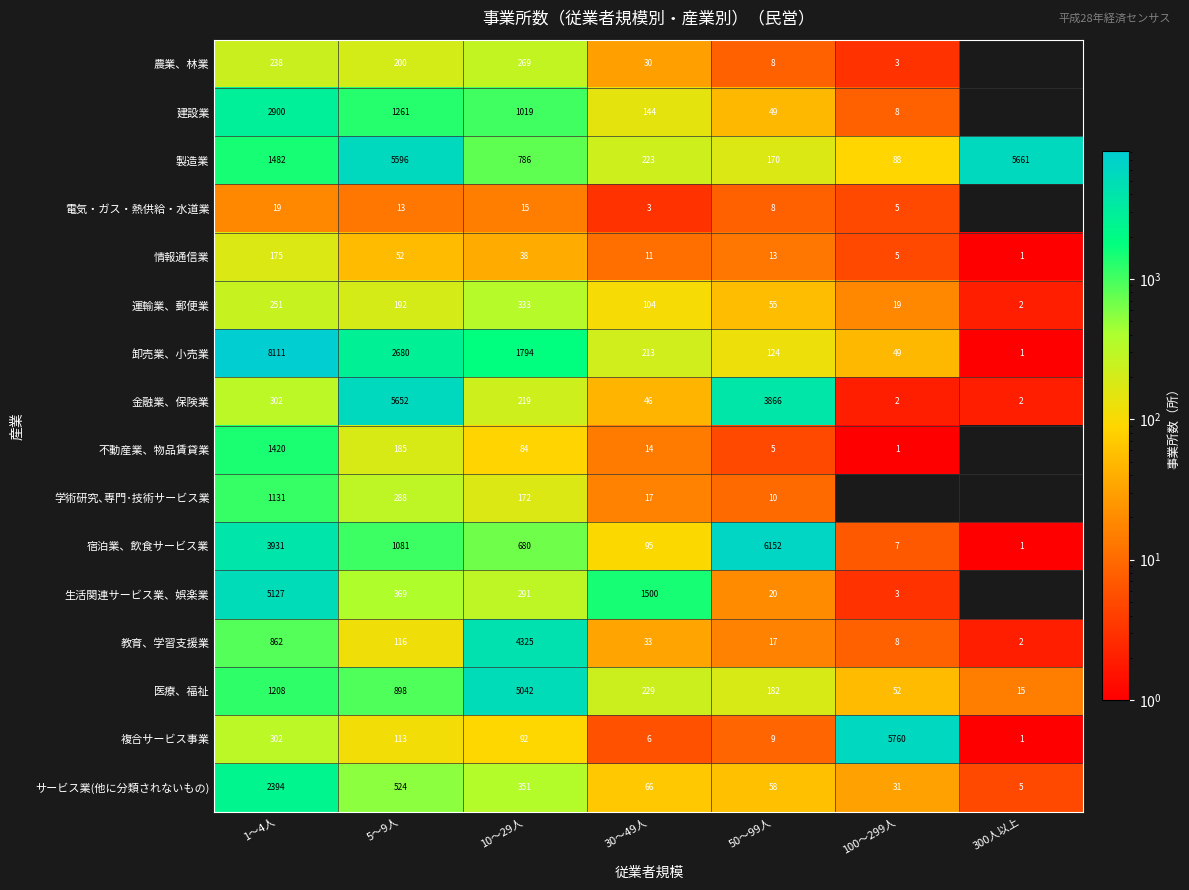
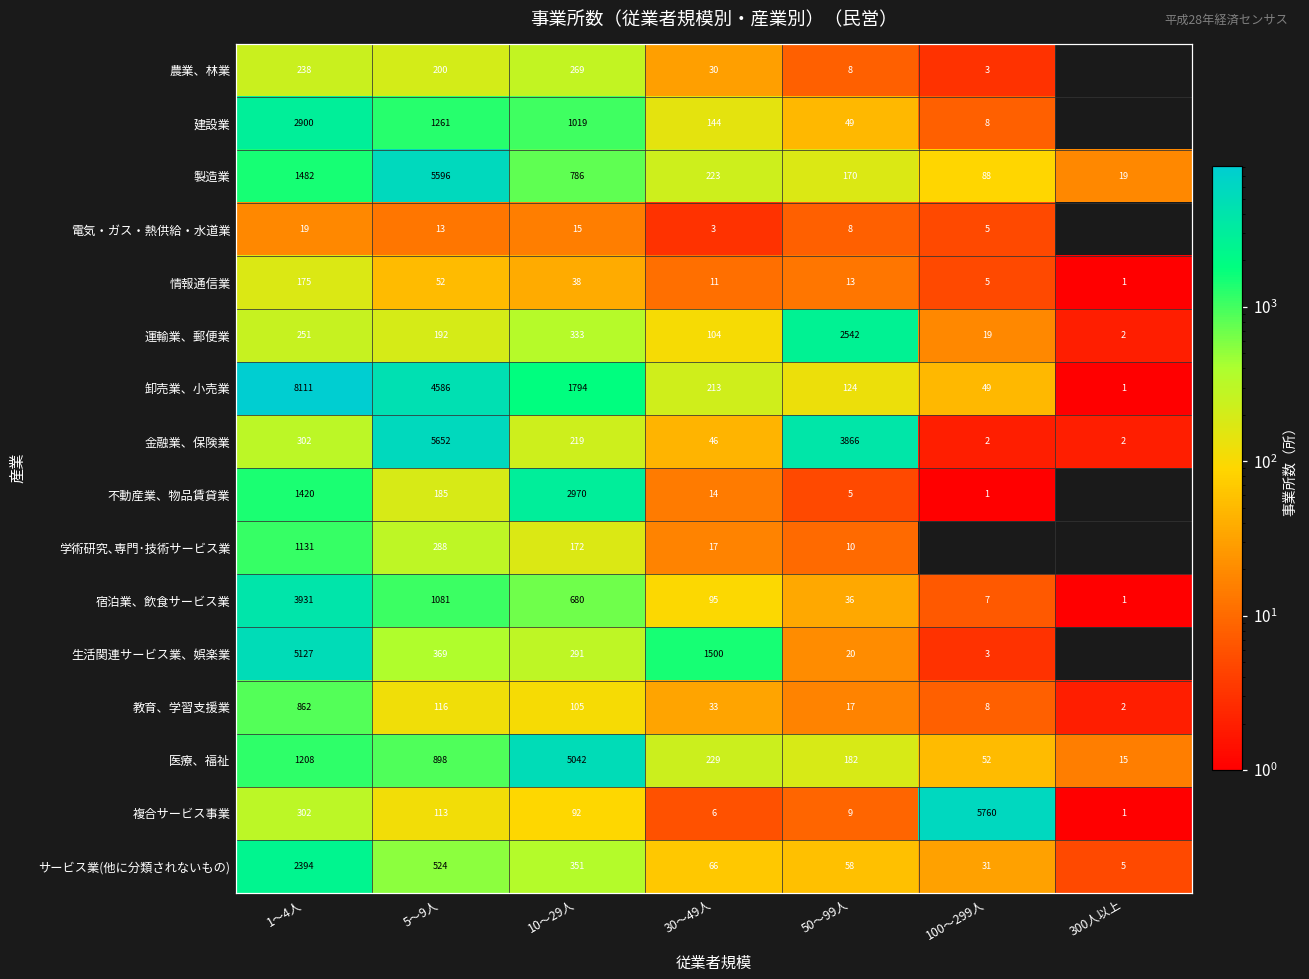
製造業, 300人以上: 5661 -> 19
運輸業、郵便業, 50～99人: 55 -> 2542
卸売業、小売業, 5～9人: 2680 -> 4586
不動産業、物品賃貸業, 10～29人: 84 -> 2970
宿泊業、飲食サービス業, 50～99人: 6152 -> 36
教育、学習支援業, 10～29人: 4325 -> 105
